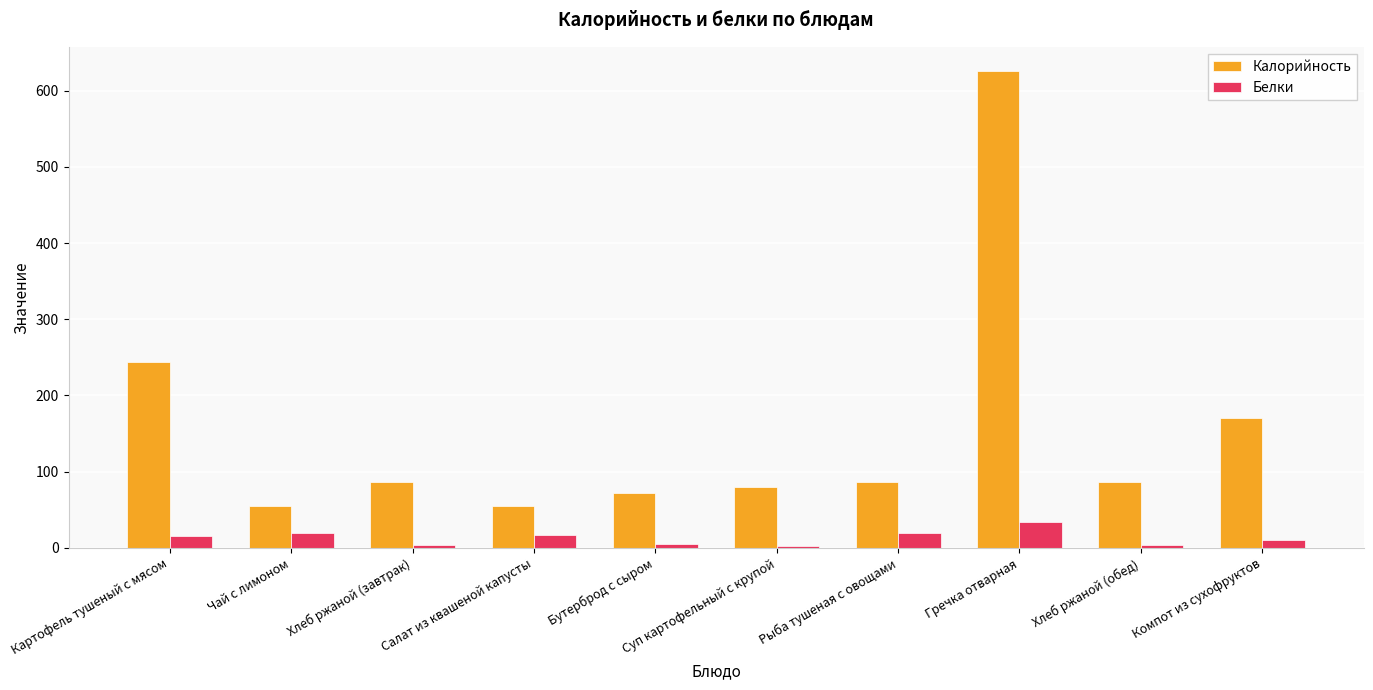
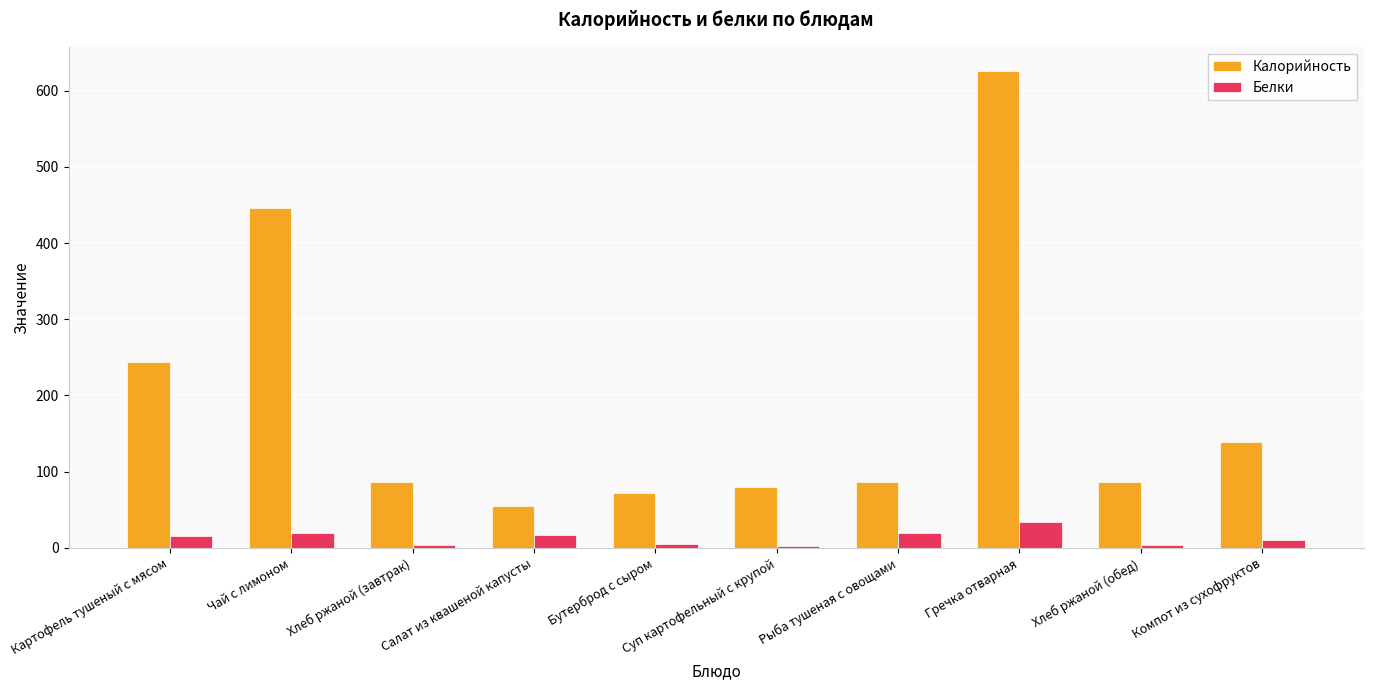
Калорийность, Чай с лимоном: 60 -> 450
Калорийность, Компот из сухофруктов: 170 -> 140
